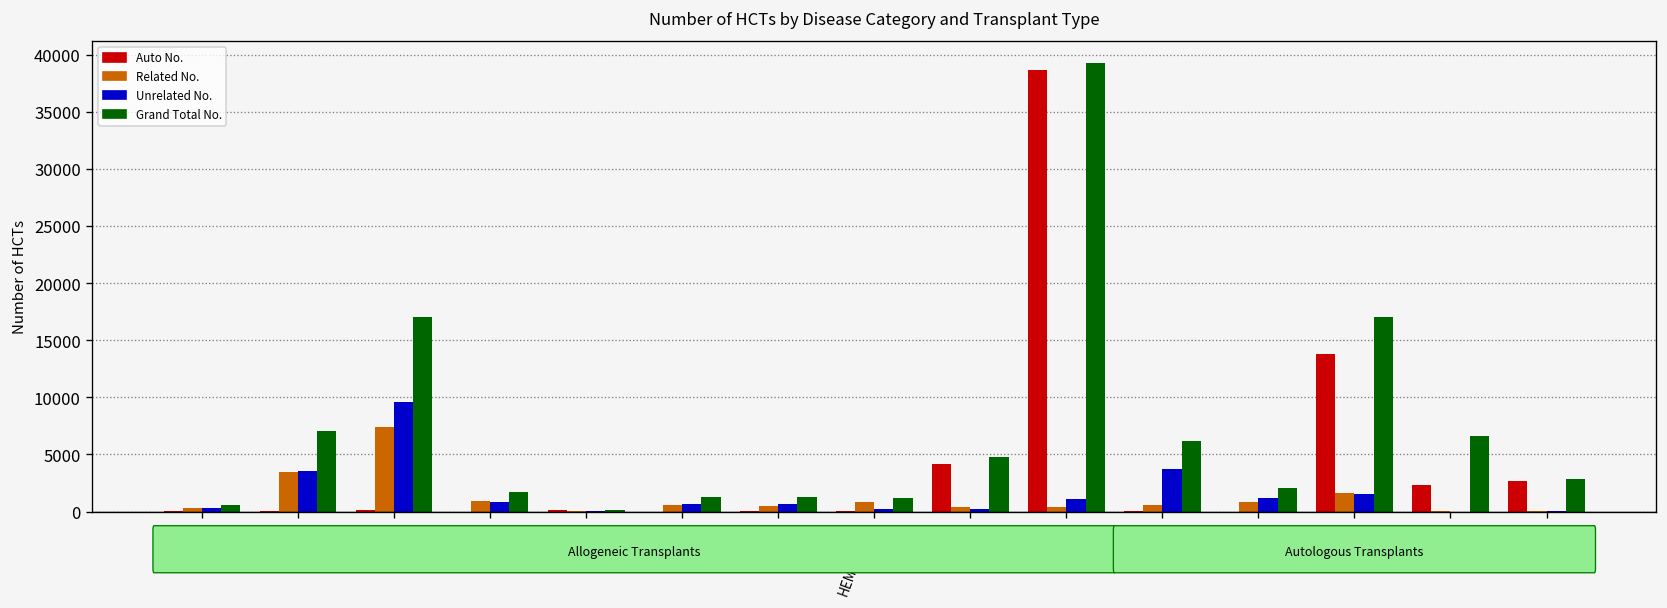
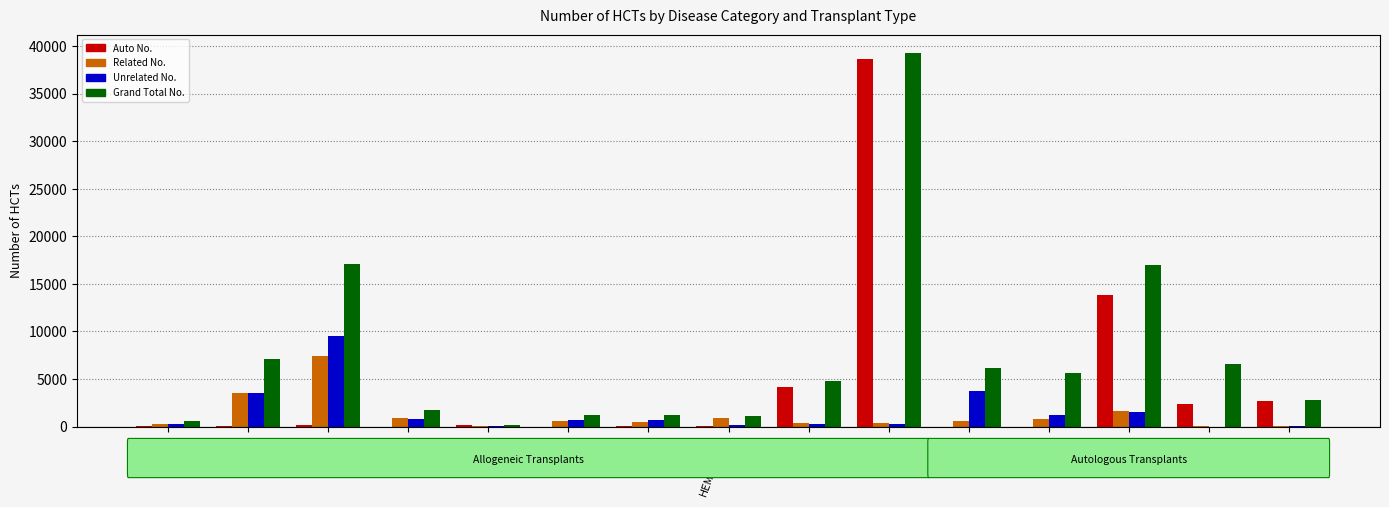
Unrelated No., MM: 1000 -> 0
Grand Total No., MPN: 2000 -> 6000
